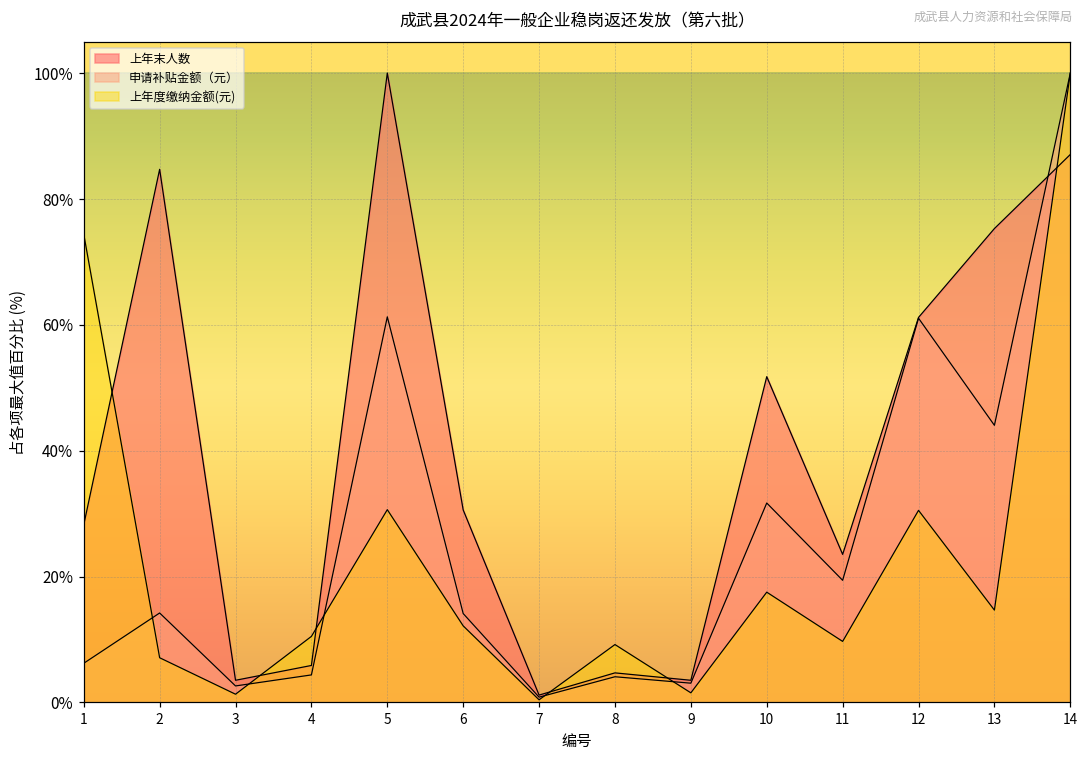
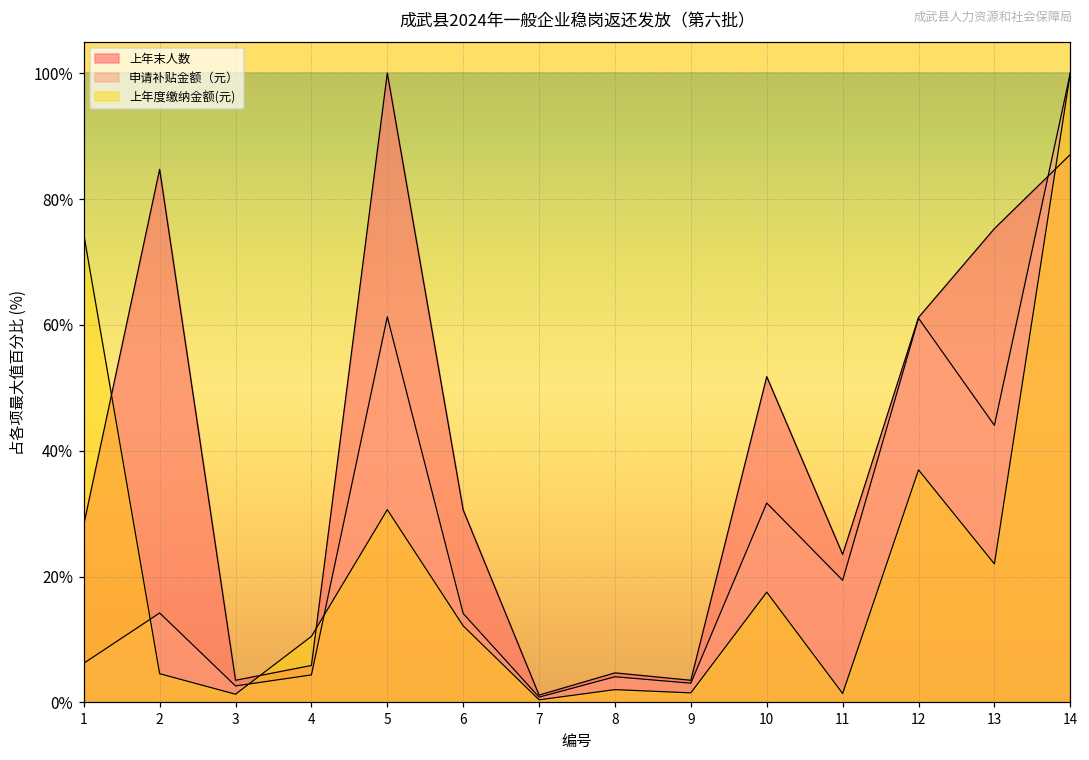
上年度缴纳金额(元), 2: 7% -> 5%
上年度缴纳金额(元), 8: 9% -> 2%
上年度缴纳金额(元), 11: 10% -> 1%
上年度缴纳金额(元), 12: 31% -> 37%
上年度缴纳金额(元), 13: 15% -> 22%
